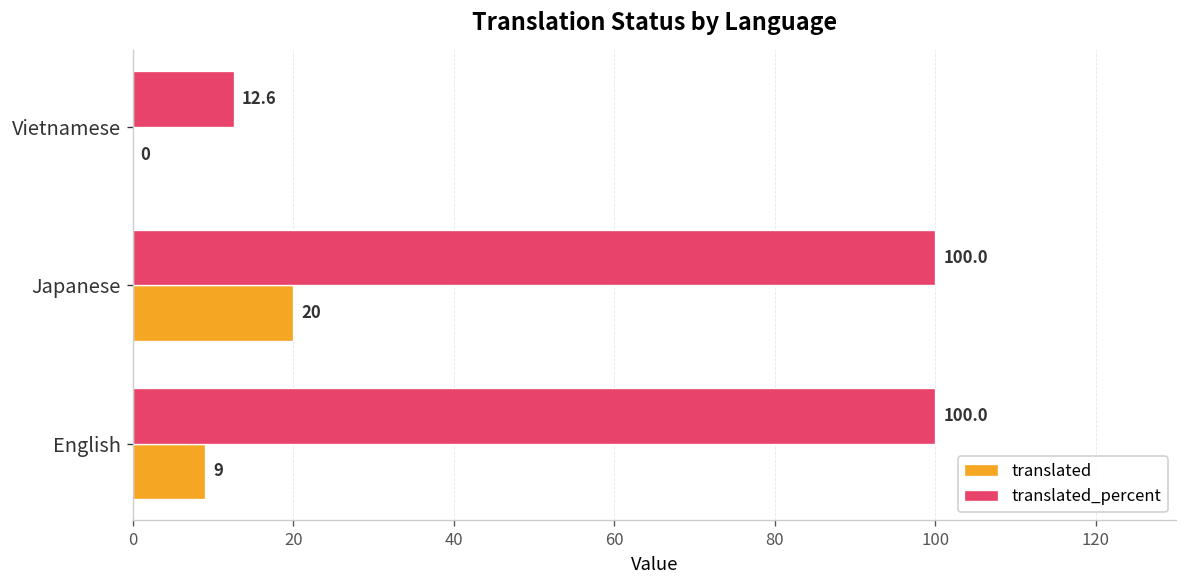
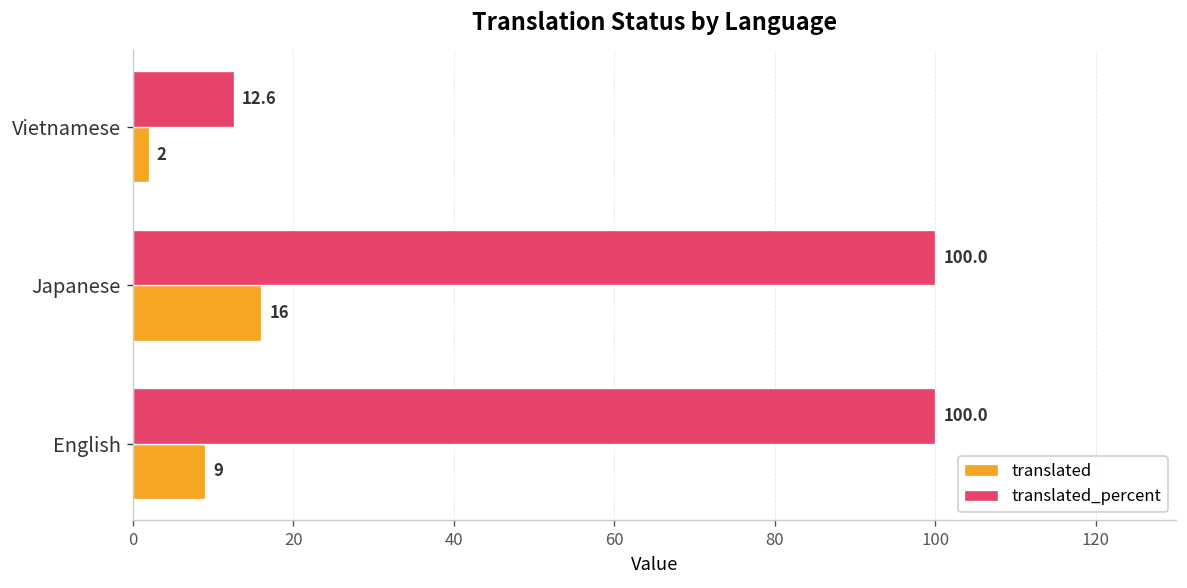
translated, Vietnamese: 0 -> 2
translated, Japanese: 20 -> 16
